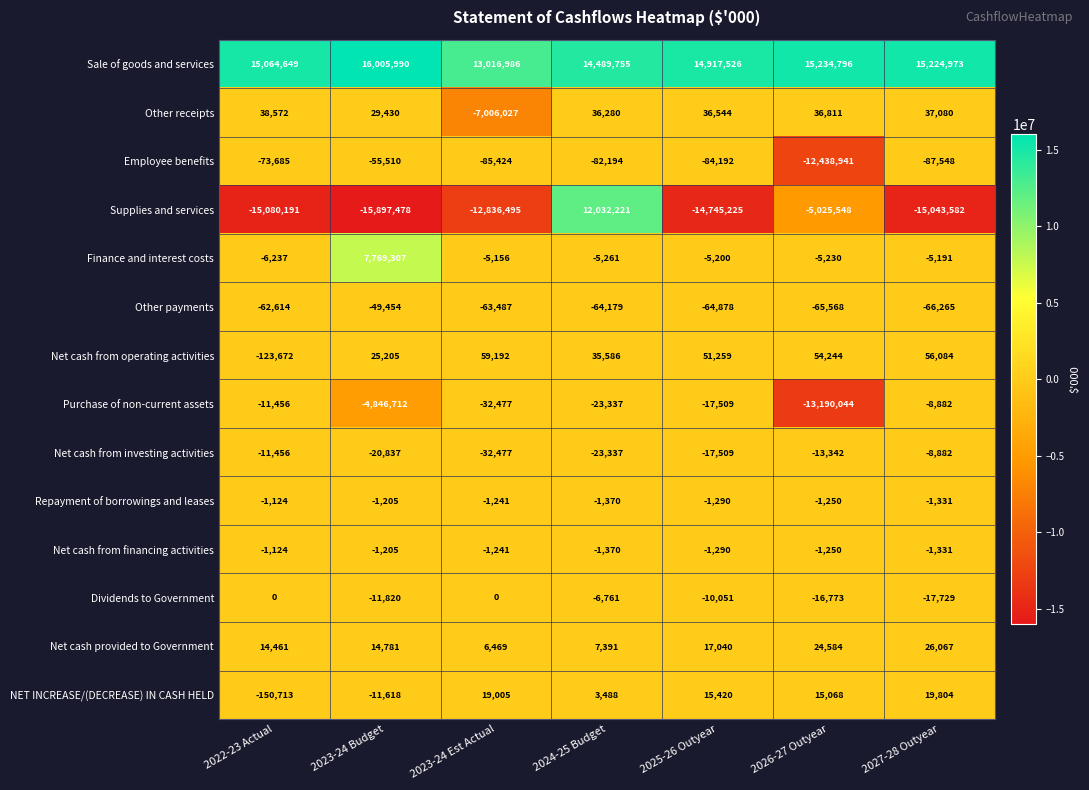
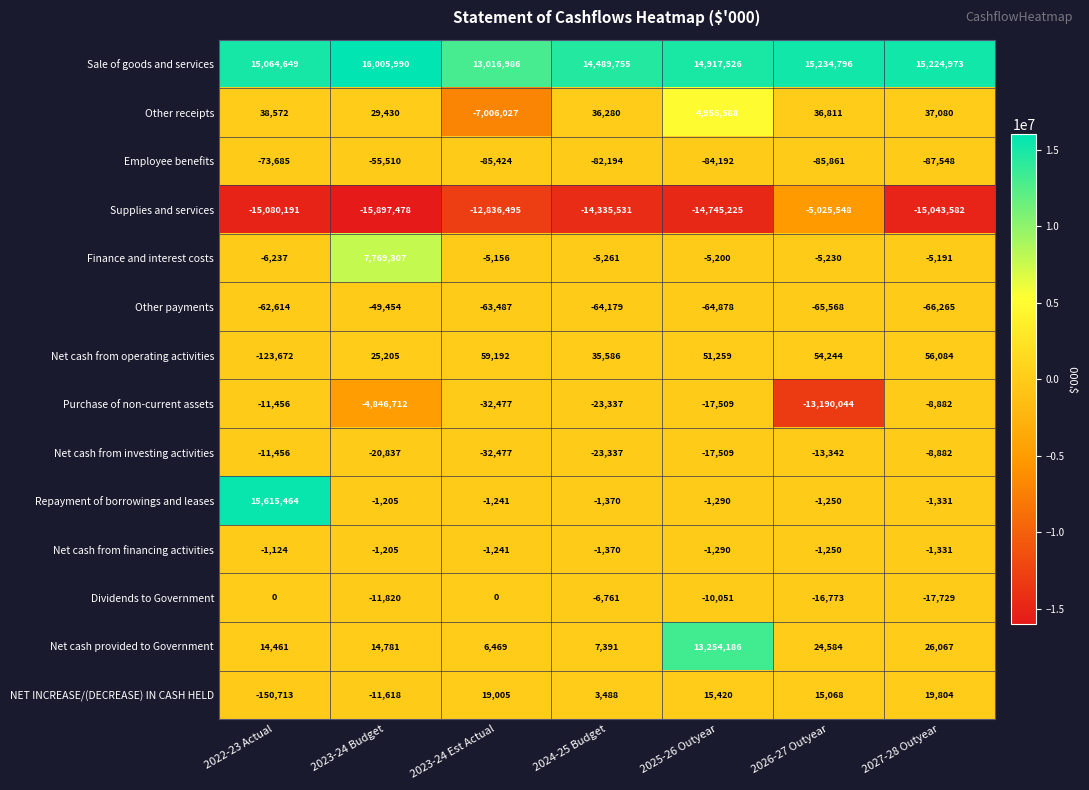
Other receipts, 2025-26 Outyear: 36,544 -> 4,955,588
Employee benefits, 2026-27 Outyear: -12,438,941 -> -85,861
Supplies and services, 2024-25 Budget: 12,032,221 -> -14,335,531
Repayment of borrowings and leases, 2022-23 Actual: -1,124 -> 15,615,464
Net cash provided to Government, 2025-26 Outyear: 17,040 -> 13,254,186
